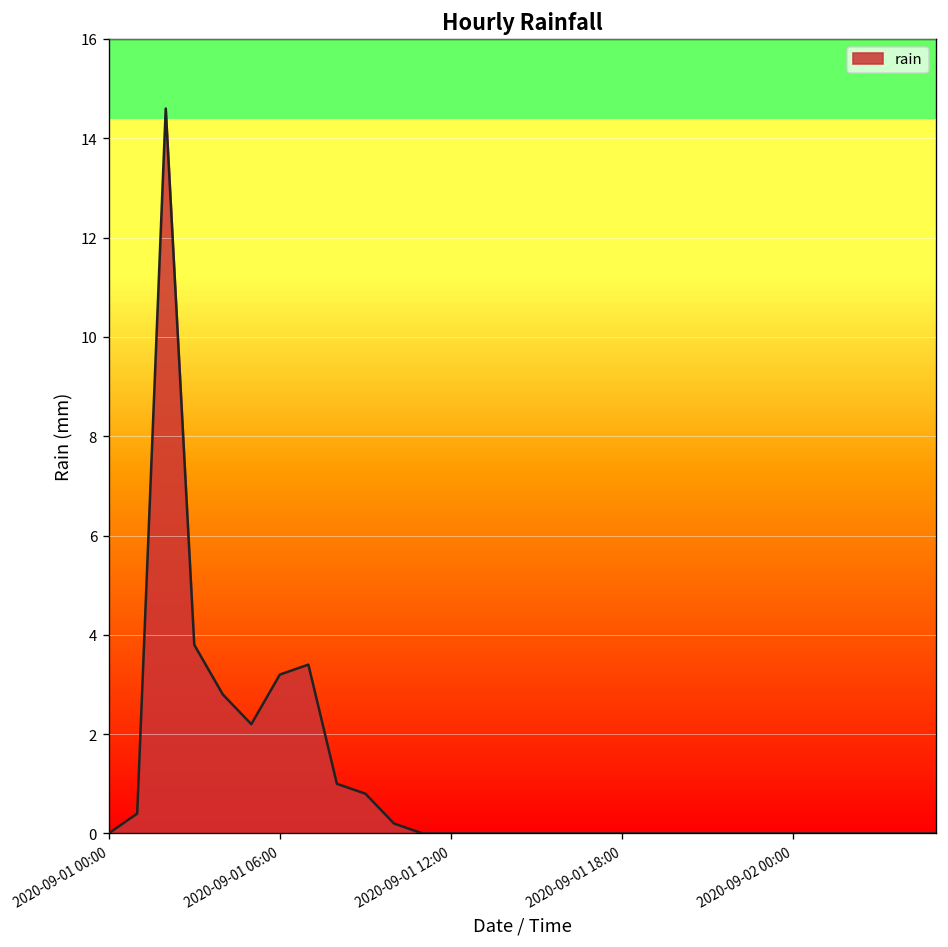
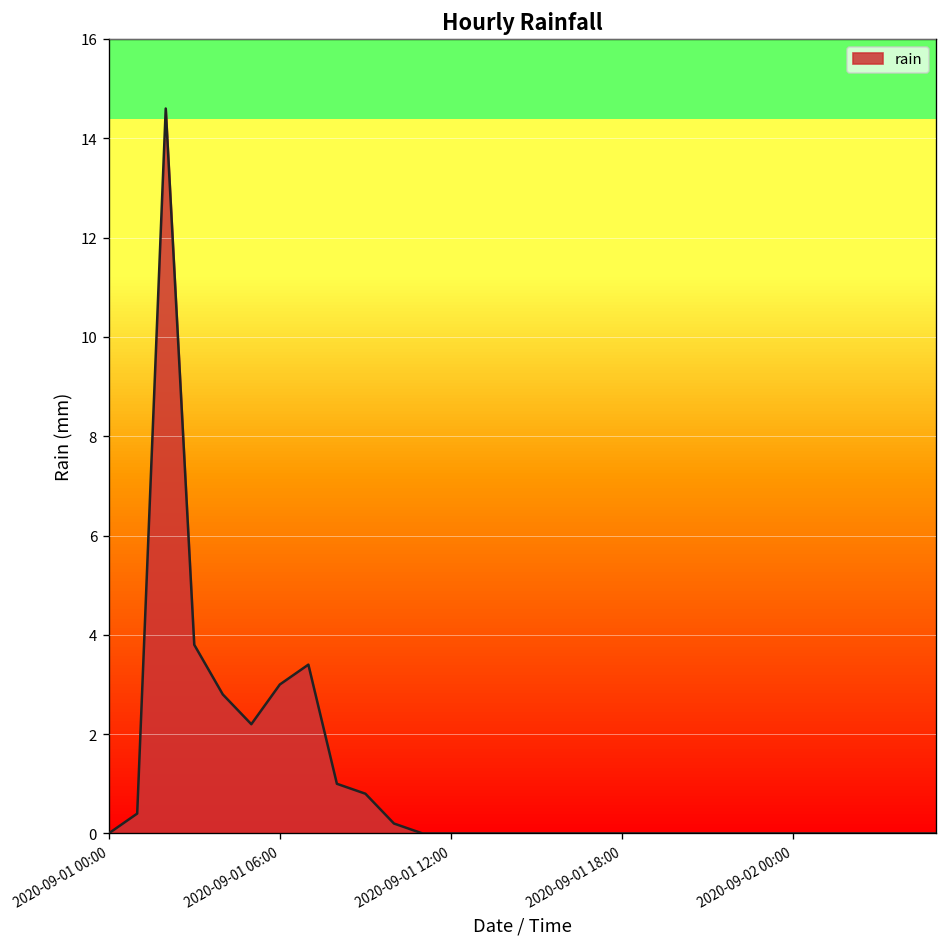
2020-09-01 06:00: 3.2 -> 3.0
